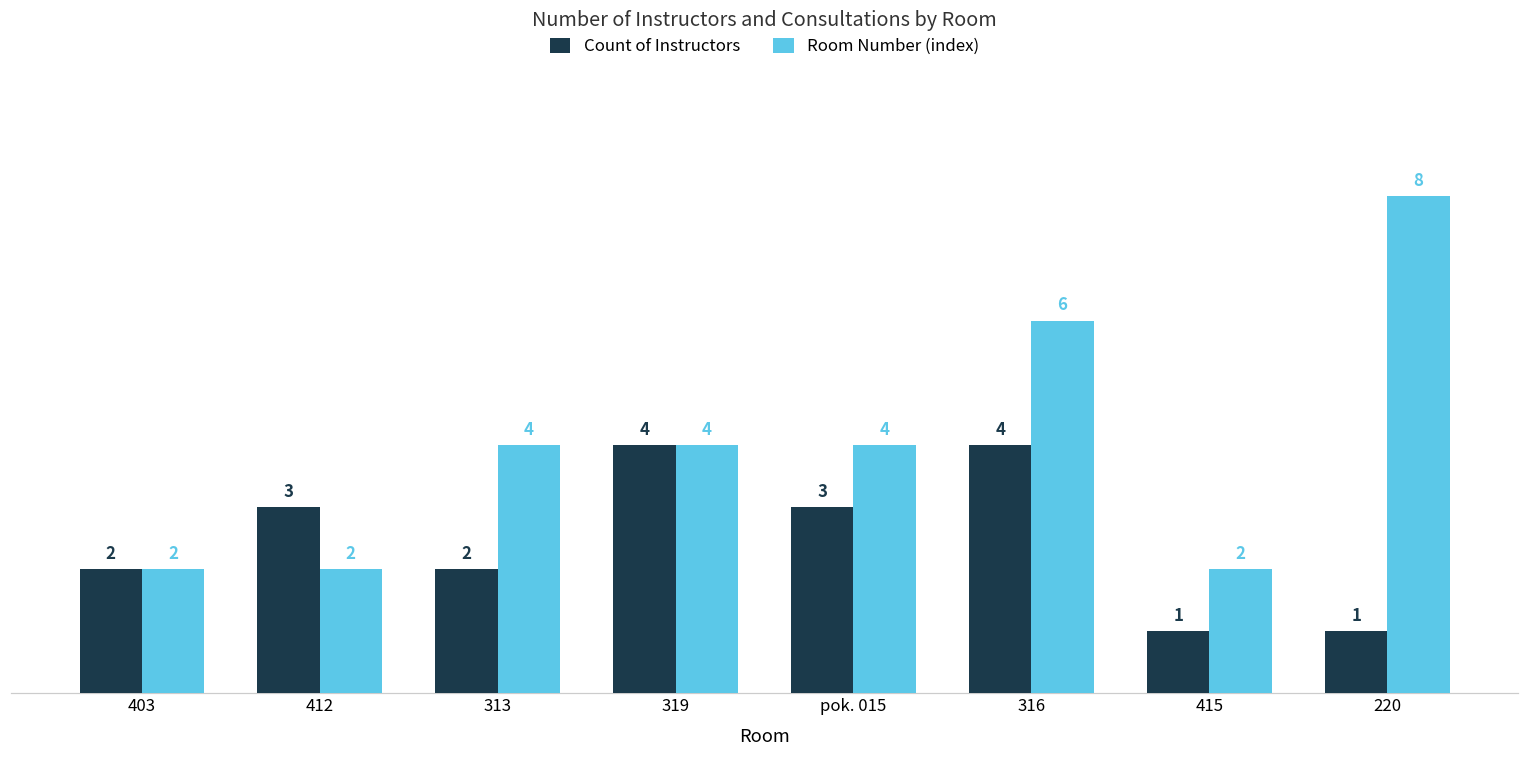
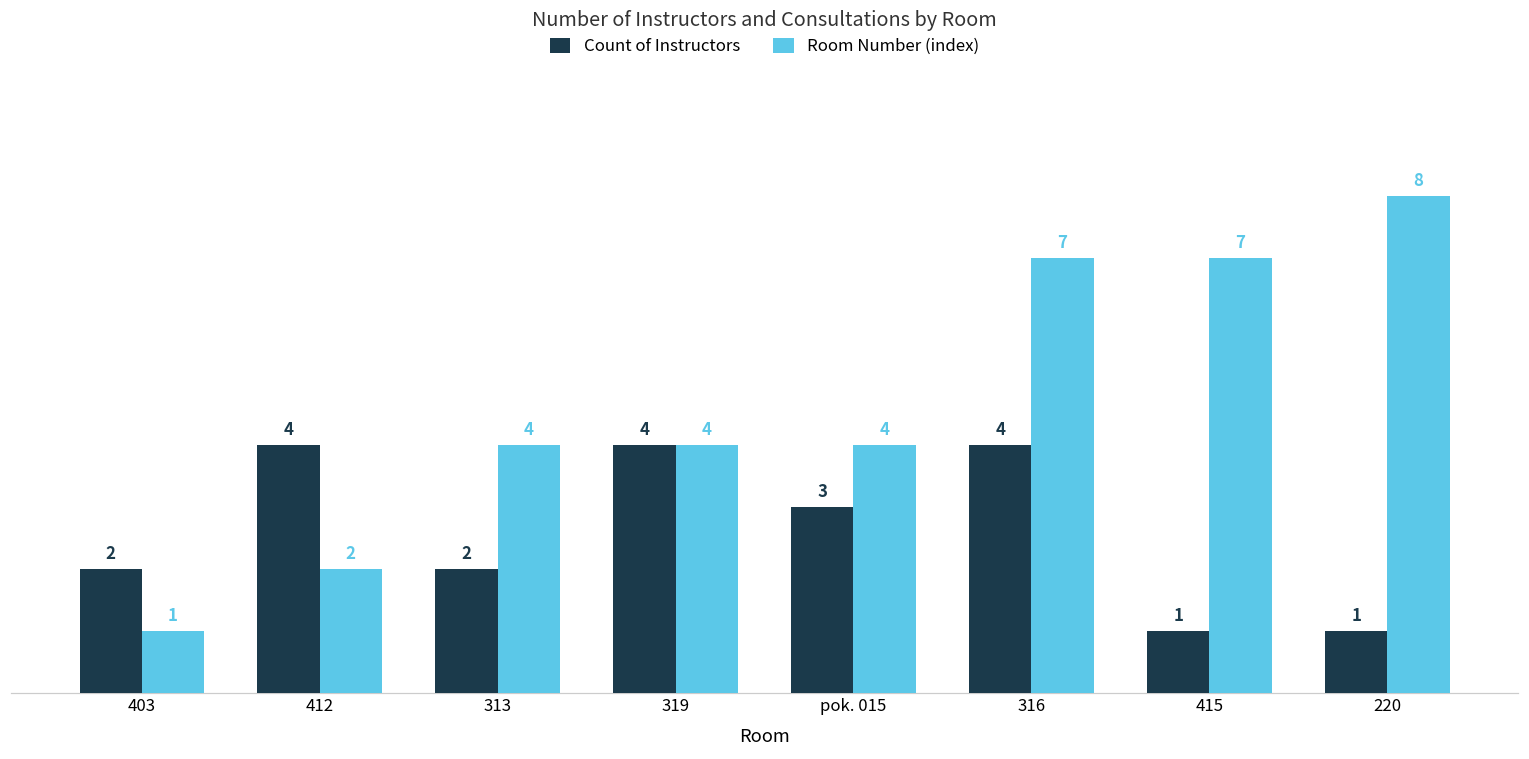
Room Number (index), 403: 2 -> 1
Count of Instructors, 412: 3 -> 4
Room Number (index), 316: 6 -> 7
Room Number (index), 415: 2 -> 7
